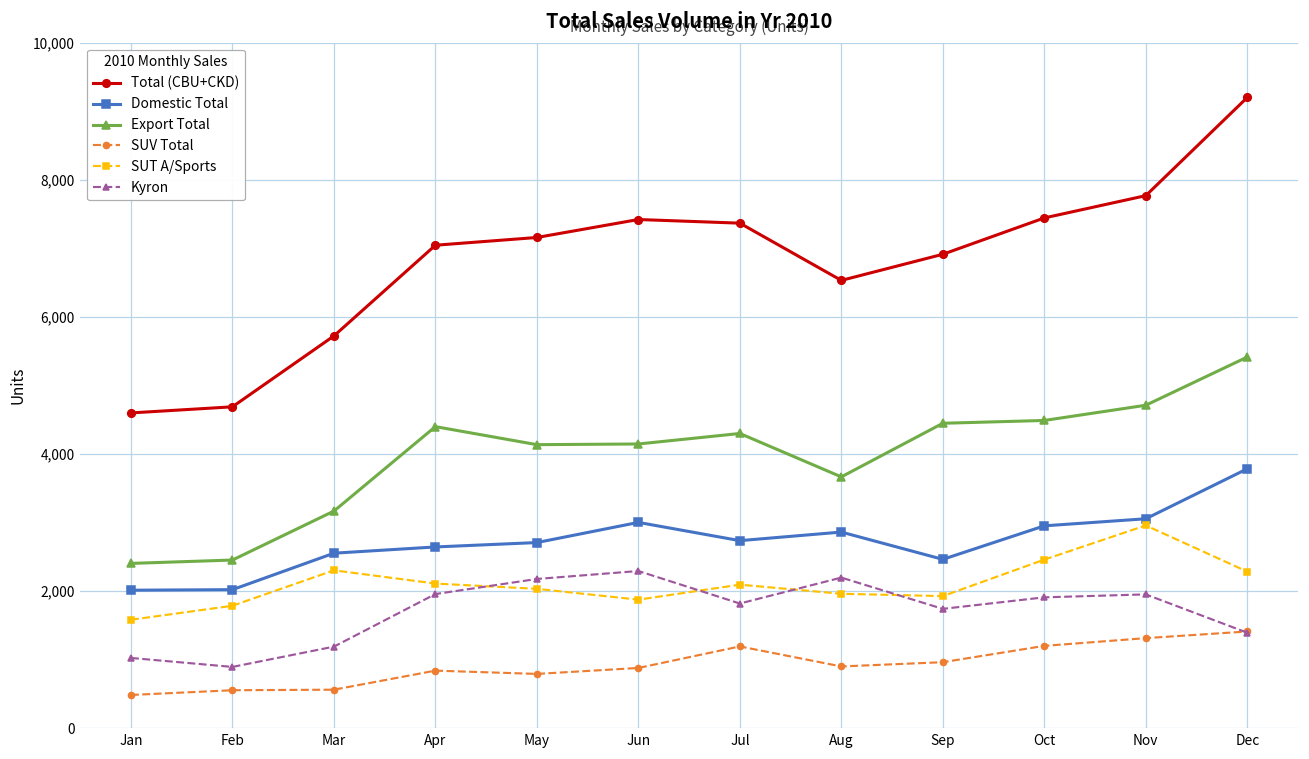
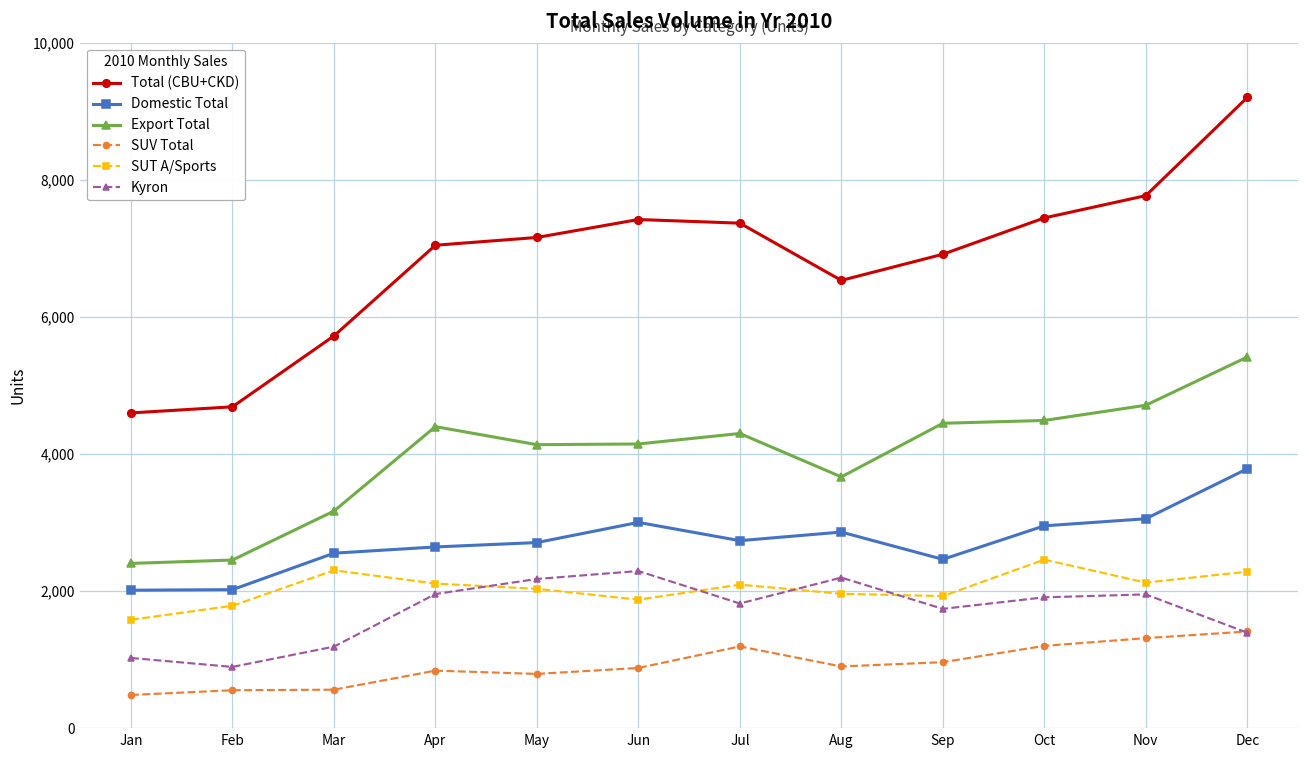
SUT A/Sports, Nov: 3,000 -> 2,100
